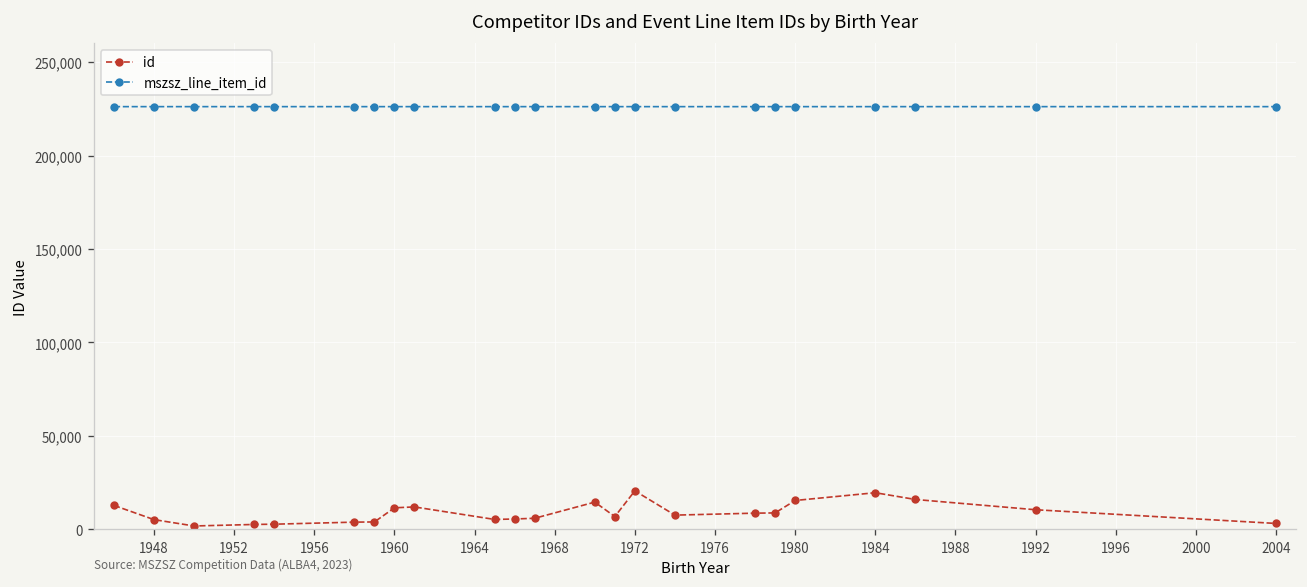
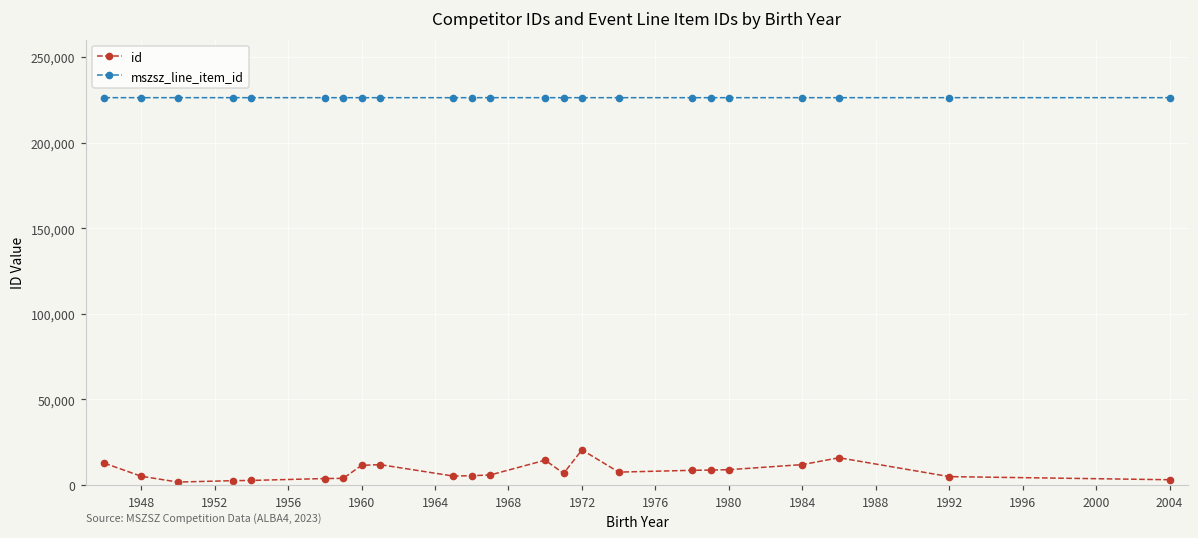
id, 1980: 15,000 -> 9,000
id, 1984: 19,000 -> 12,000
id, 1992: 10,000 -> 5,000
